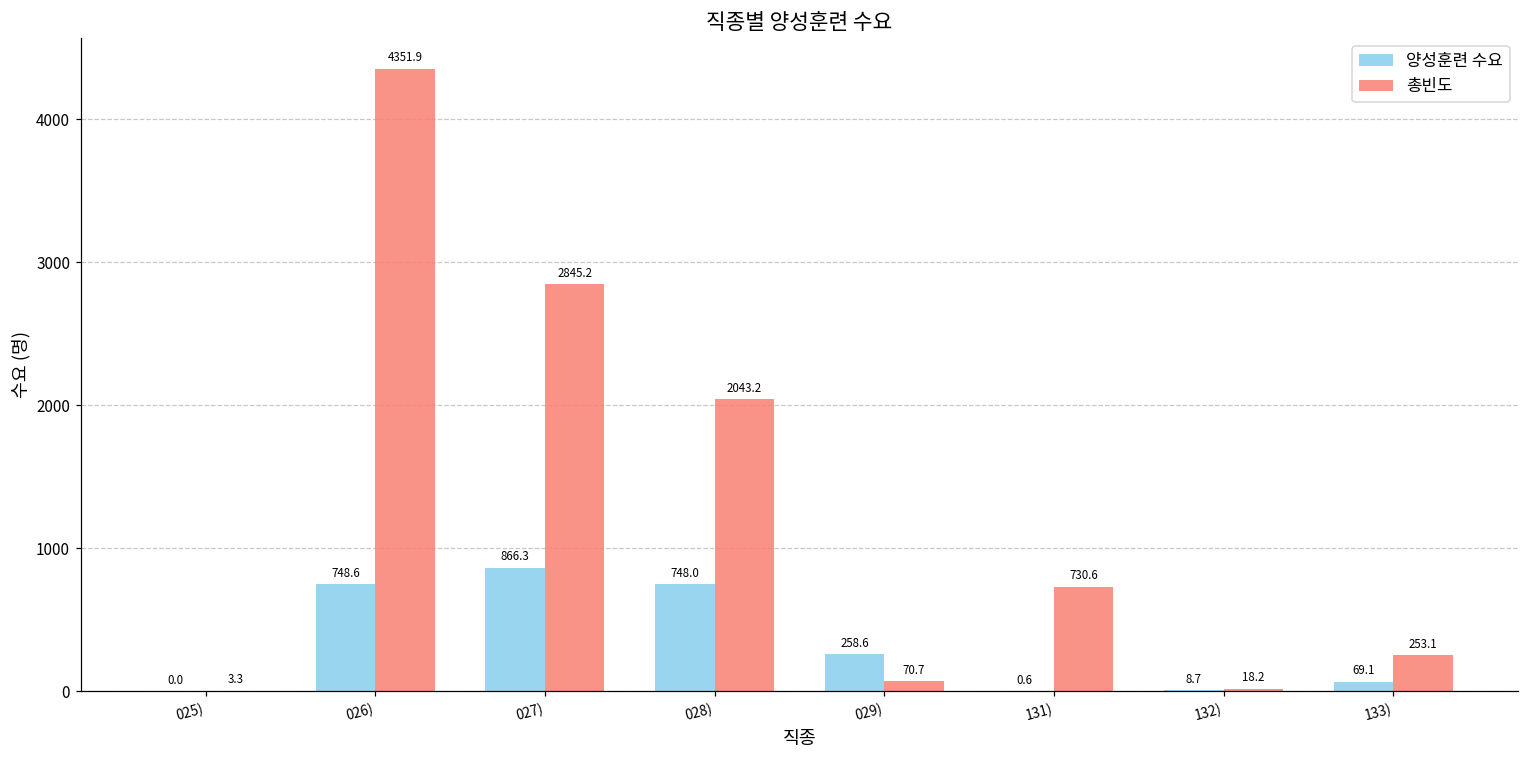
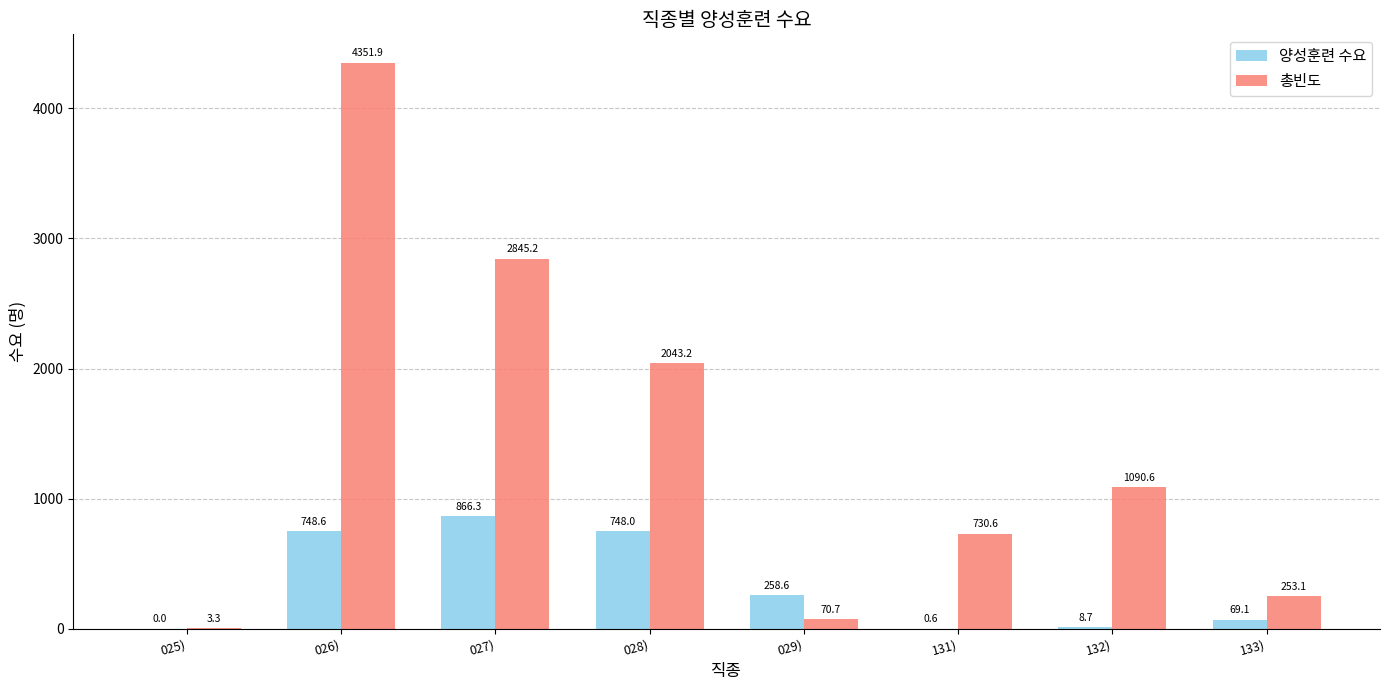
총빈도, 132): 18.2 -> 1090.6
